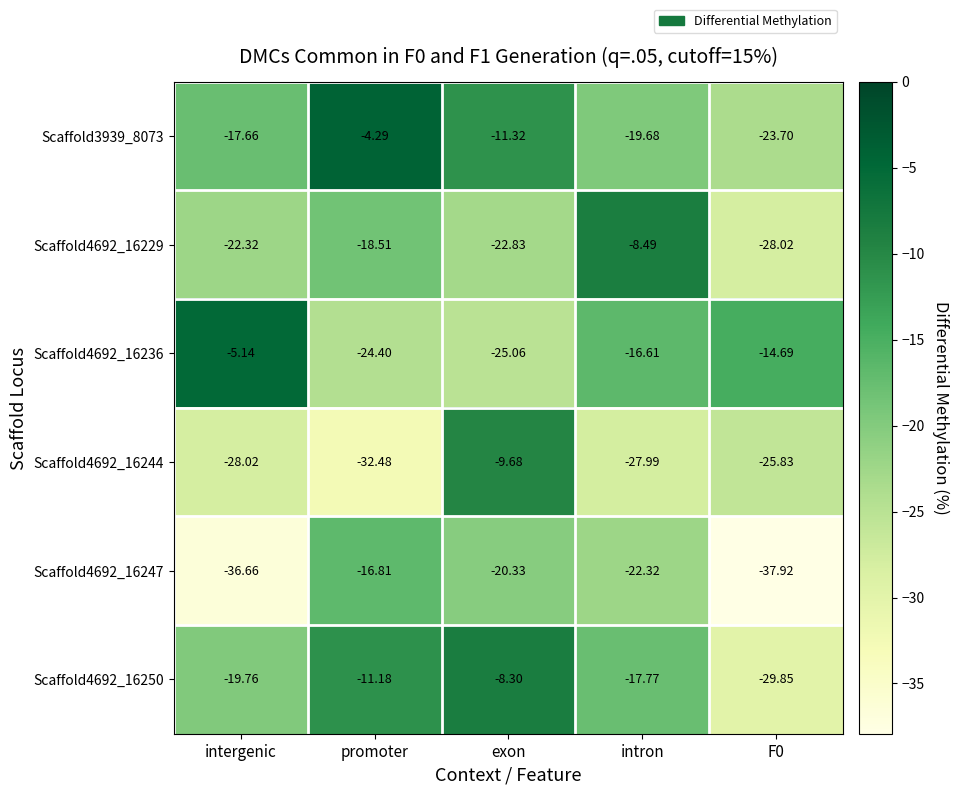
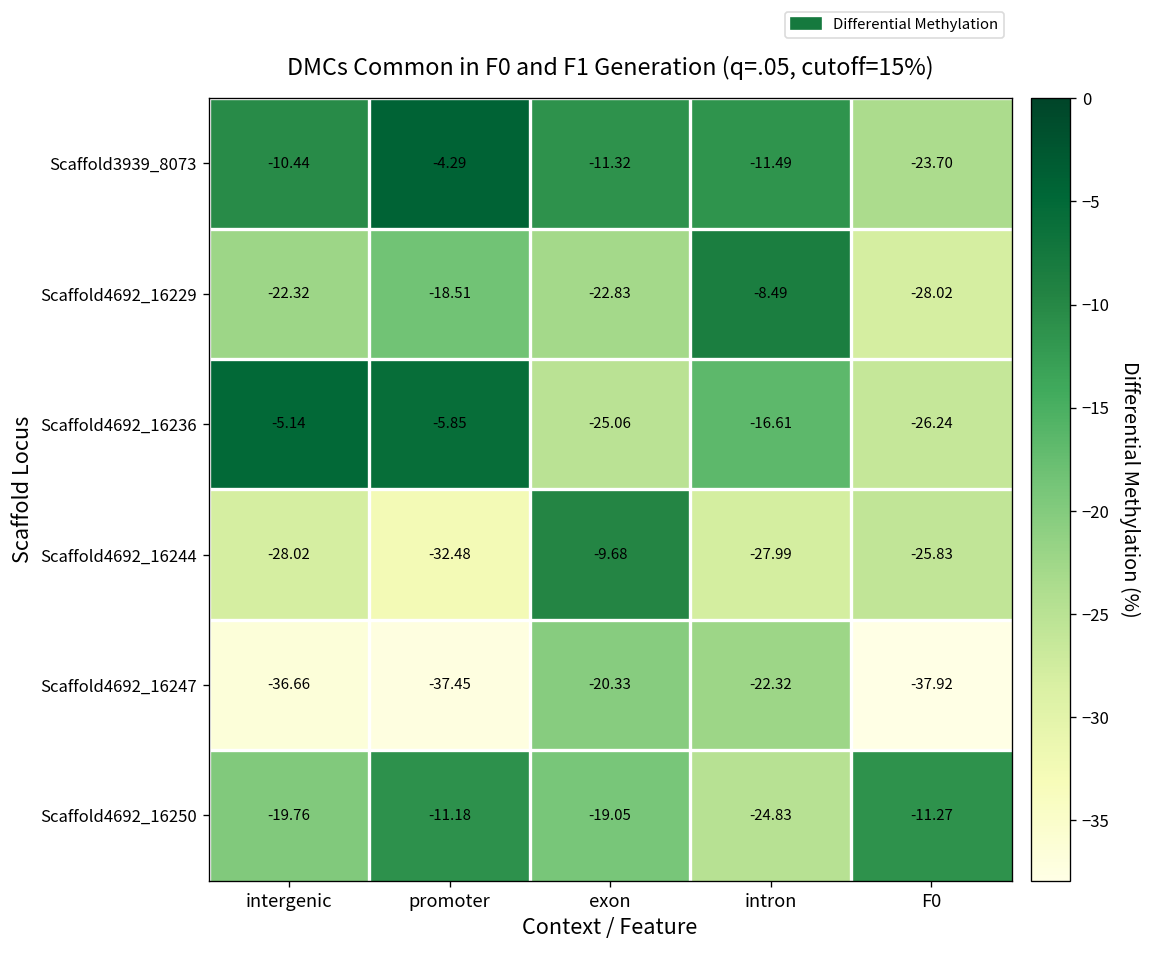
Scaffold3939_8073, intergenic: -17.66 -> -10.44
Scaffold3939_8073, intron: -19.68 -> -11.49
Scaffold4692_16236, promoter: -24.40 -> -5.85
Scaffold4692_16236, F0: -14.69 -> -26.24
Scaffold4692_16247, promoter: -16.81 -> -37.45
Scaffold4692_16250, exon: -8.30 -> -19.05
Scaffold4692_16250, intron: -17.77 -> -24.83
Scaffold4692_16250, F0: -29.85 -> -11.27
